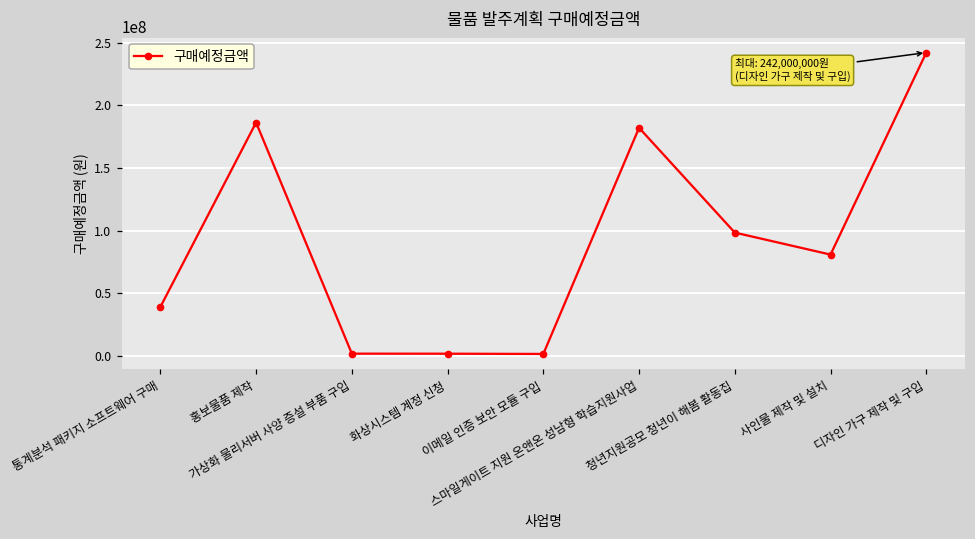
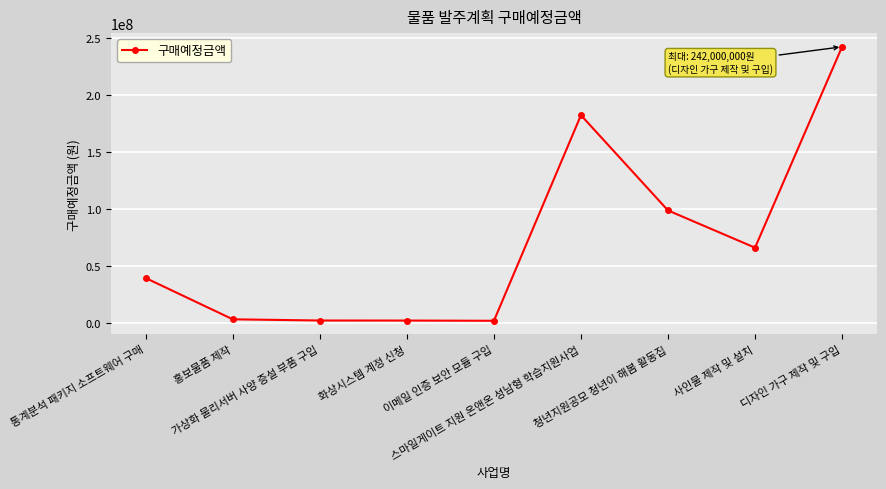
홍보물품 제작: 186000000 -> 3000000
사인물 제작 및 설치: 81000000 -> 66000000
